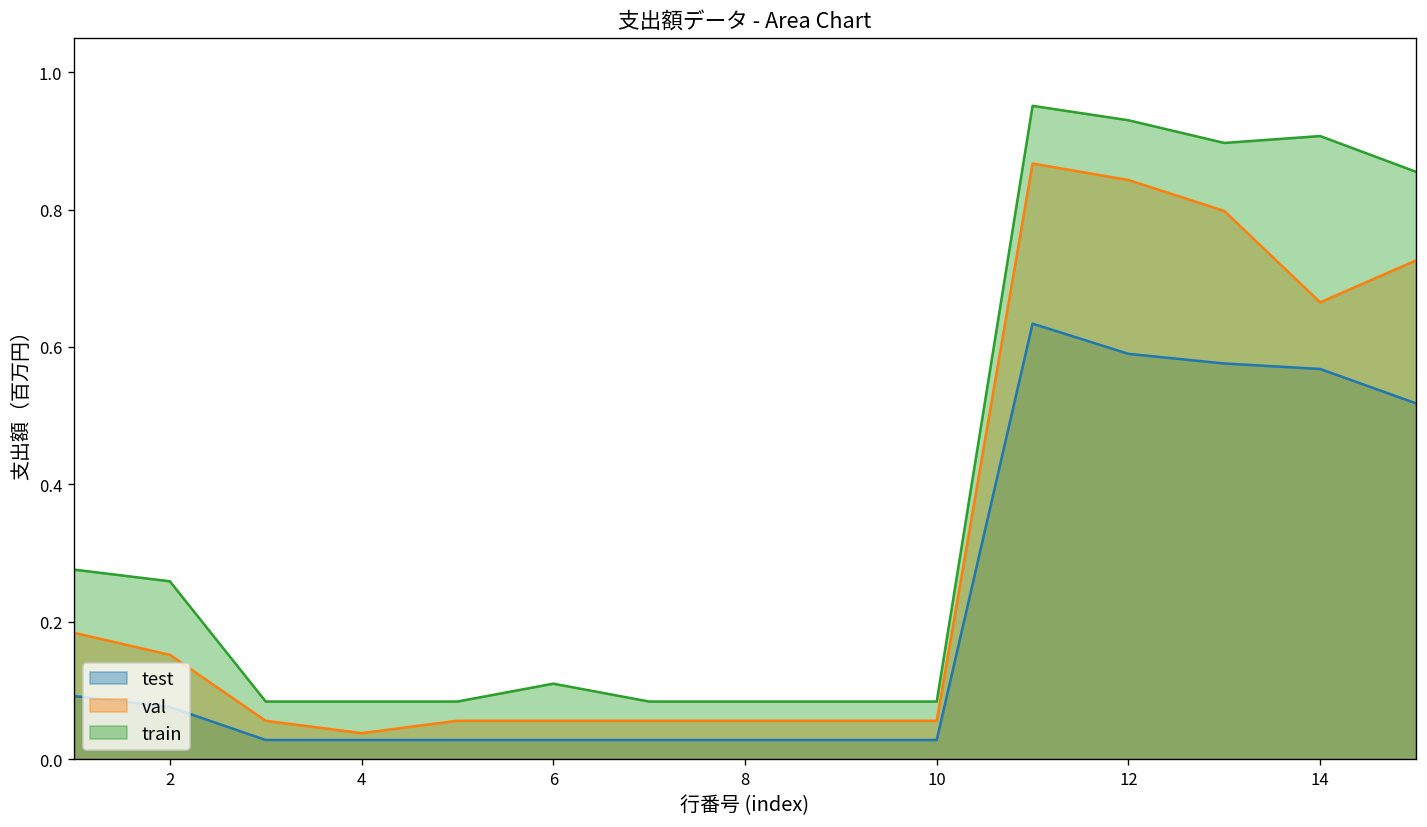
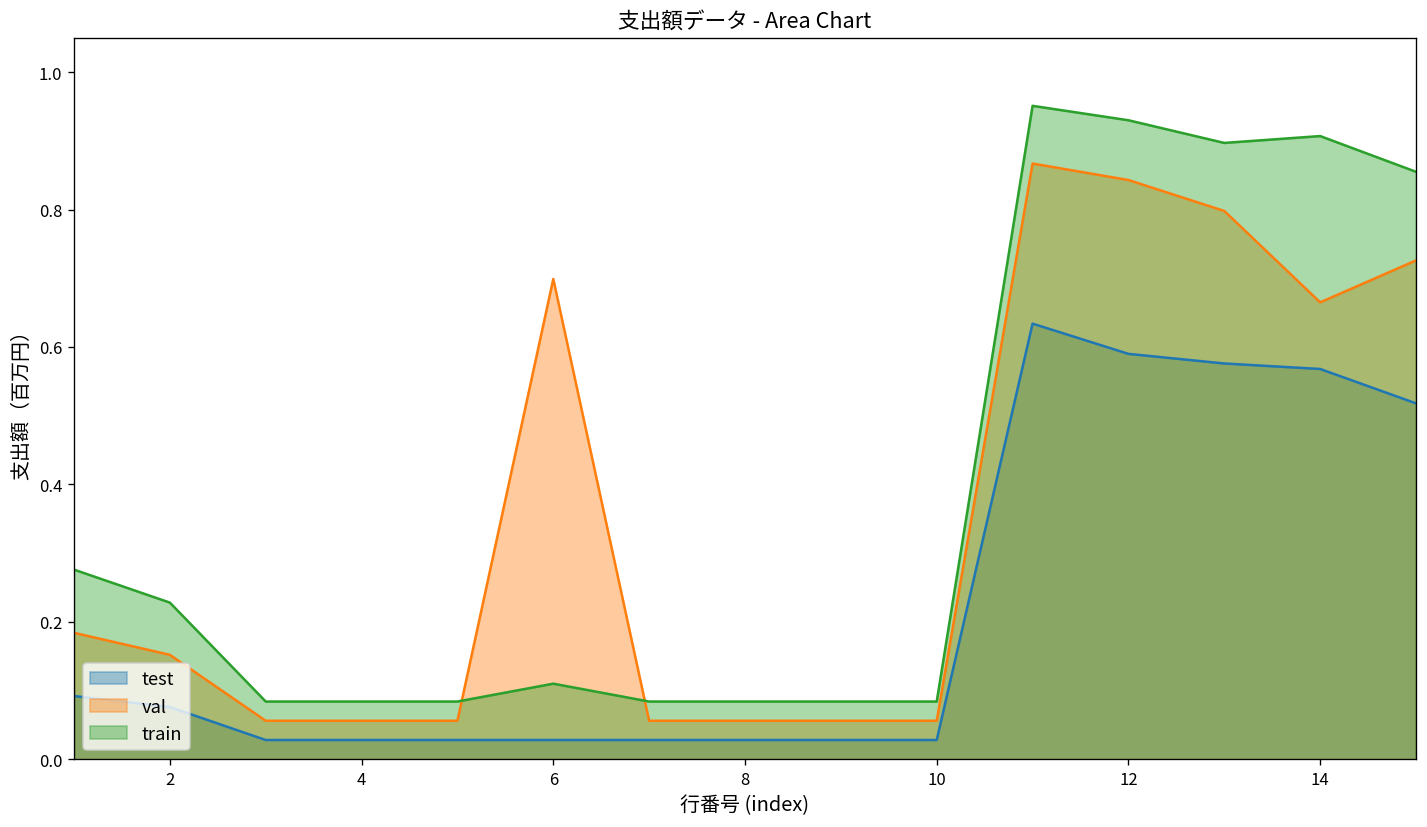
train, 2: 0.26 -> 0.23
val, 4: 0.04 -> 0.06
val, 6: 0.06 -> 0.70
